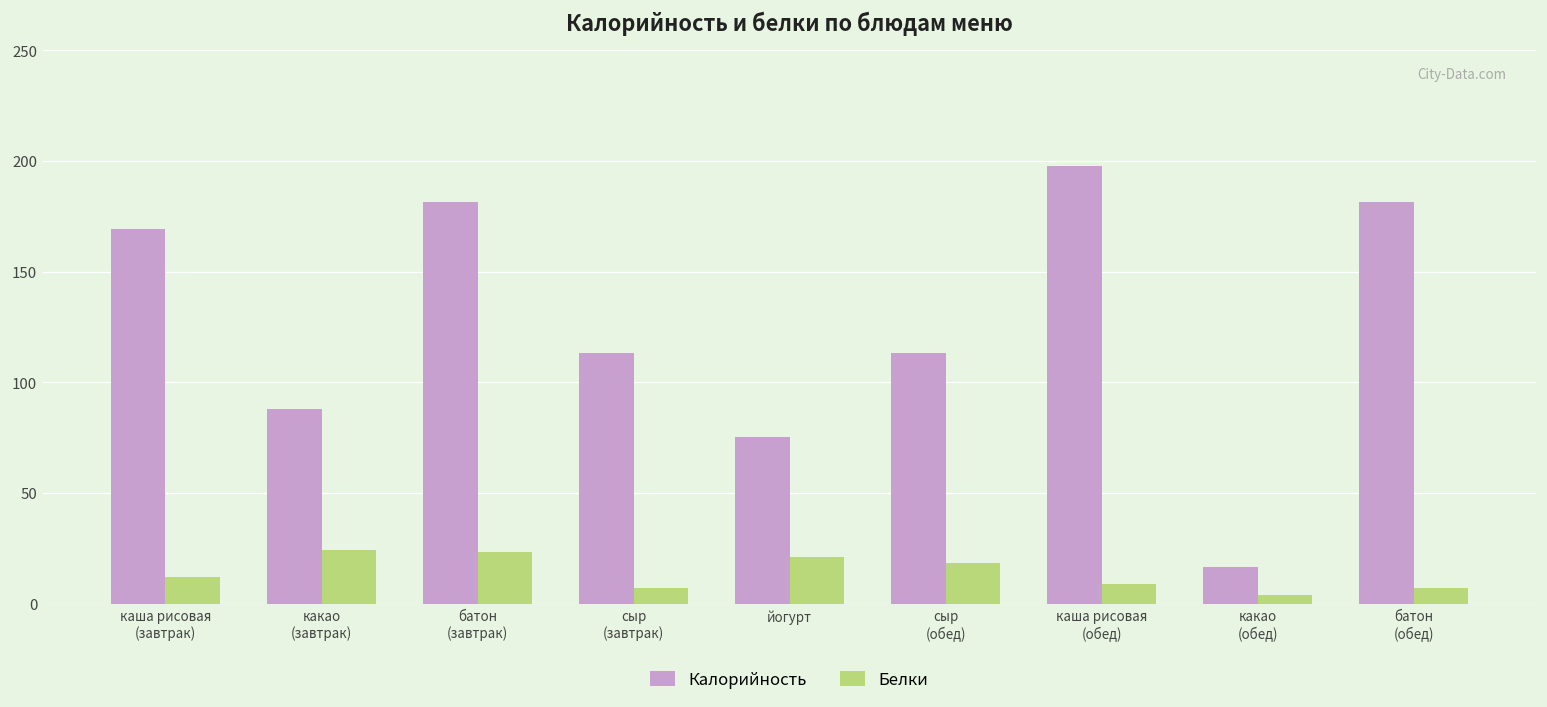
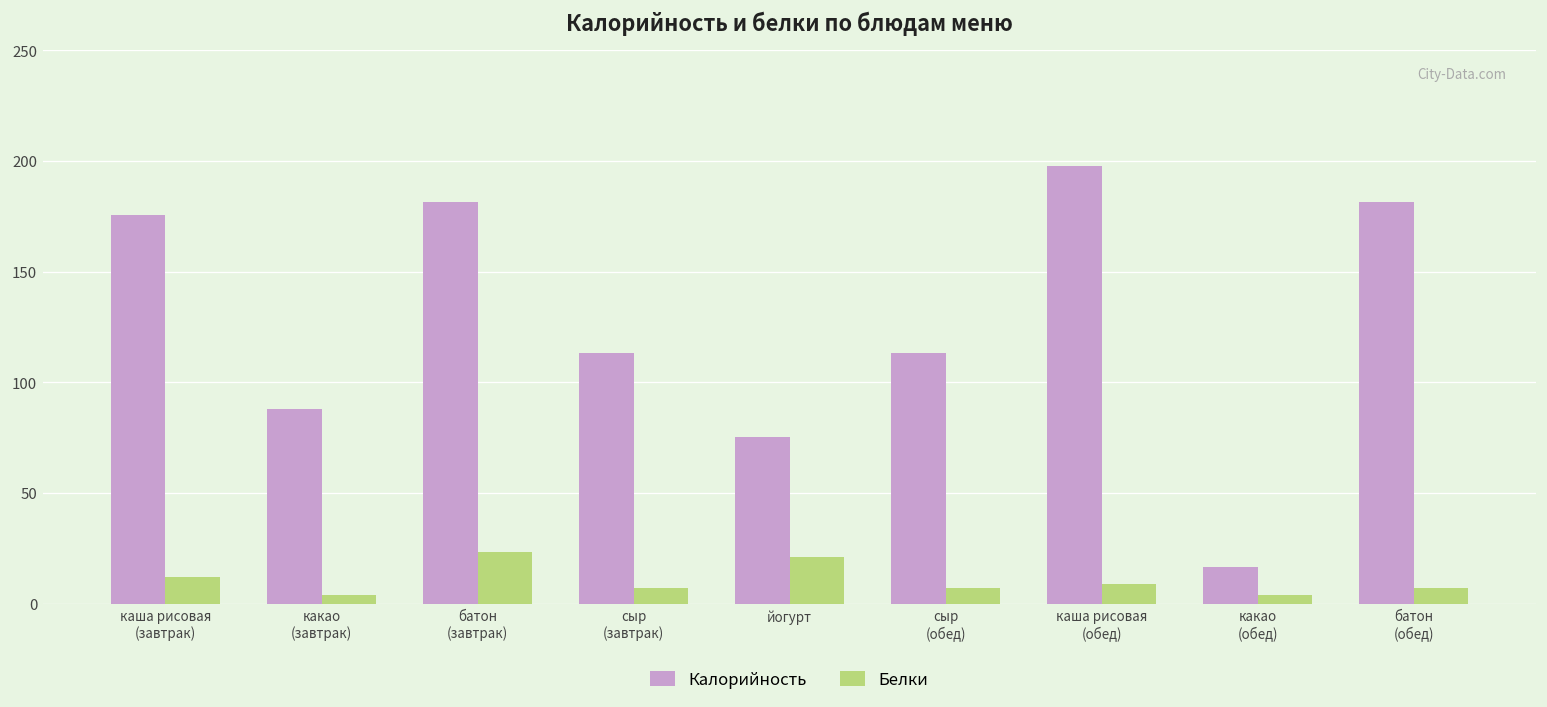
Калорийность, каша рисовая (завтрак): 169 -> 176
Белки, какао (завтрак): 24 -> 4
Белки, сыр (обед): 18 -> 7
